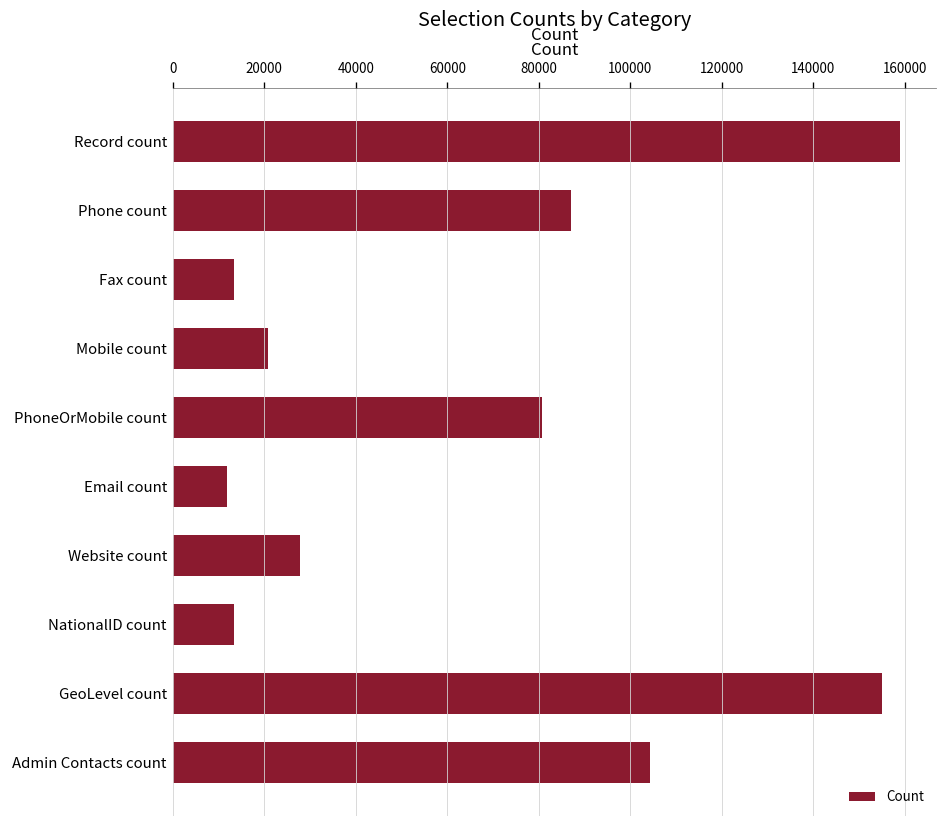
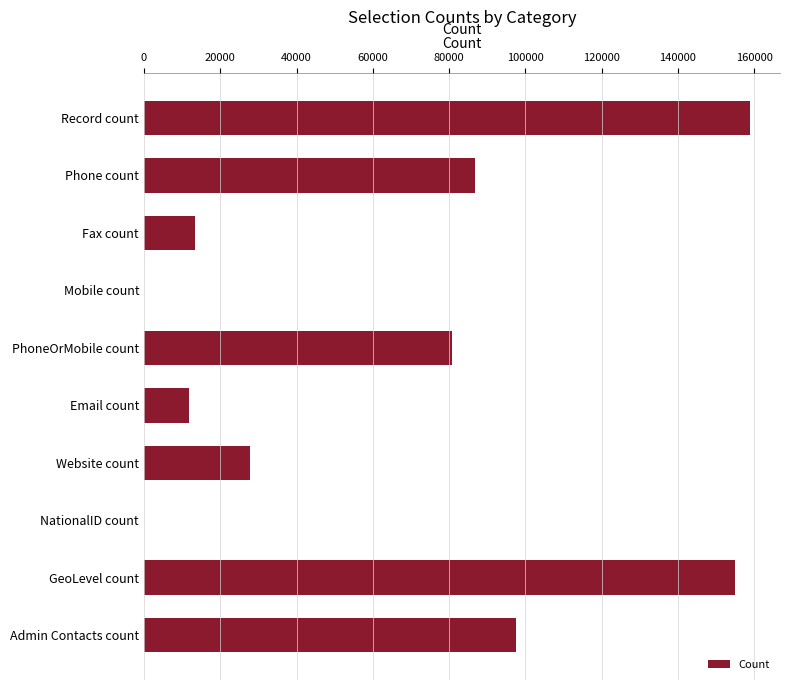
Mobile count: 21000 -> 0
NationalID count: 13000 -> 0
Admin Contacts count: 104000 -> 98000
